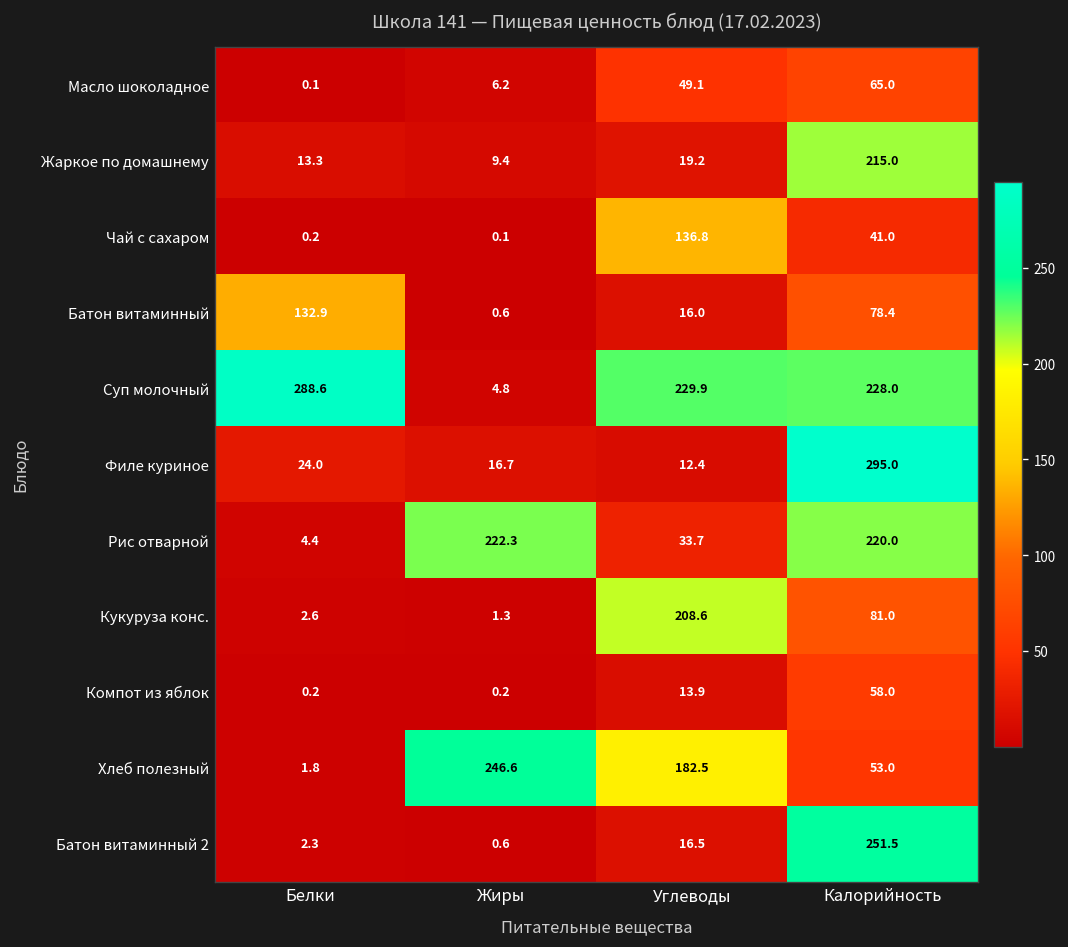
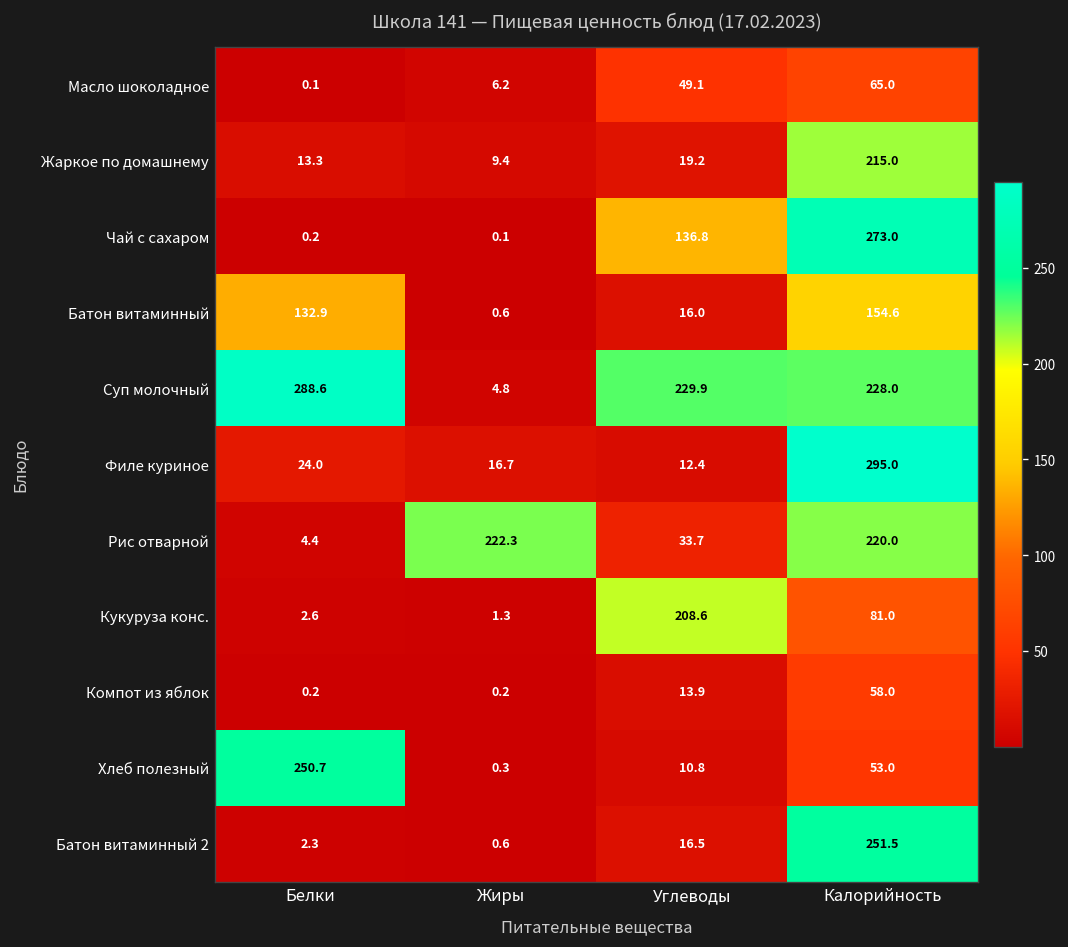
Чай с сахаром, Калорийность: 41.0 -> 273.0
Батон витаминный, Калорийность: 78.4 -> 154.6
Хлеб полезный, Белки: 1.8 -> 250.7
Хлеб полезный, Жиры: 246.6 -> 0.3
Хлеб полезный, Углеводы: 182.5 -> 10.8
